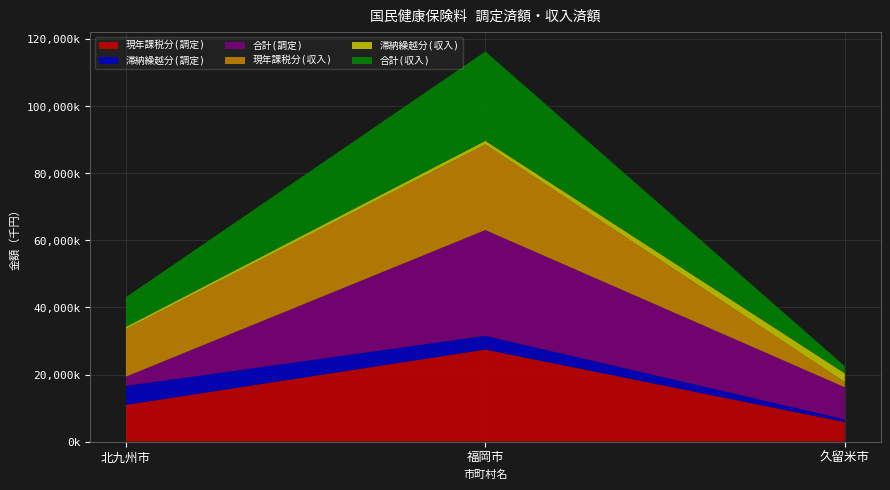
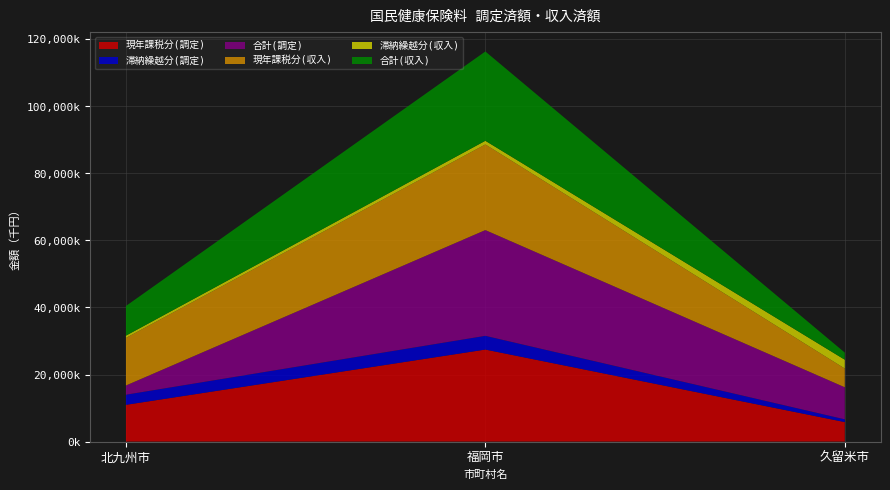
滞納繰越分(調定), 北九州市: 6,000,000 -> 3,000,000
現年課税分(収入), 久留米市: 2,000,000 -> 6,000,000
